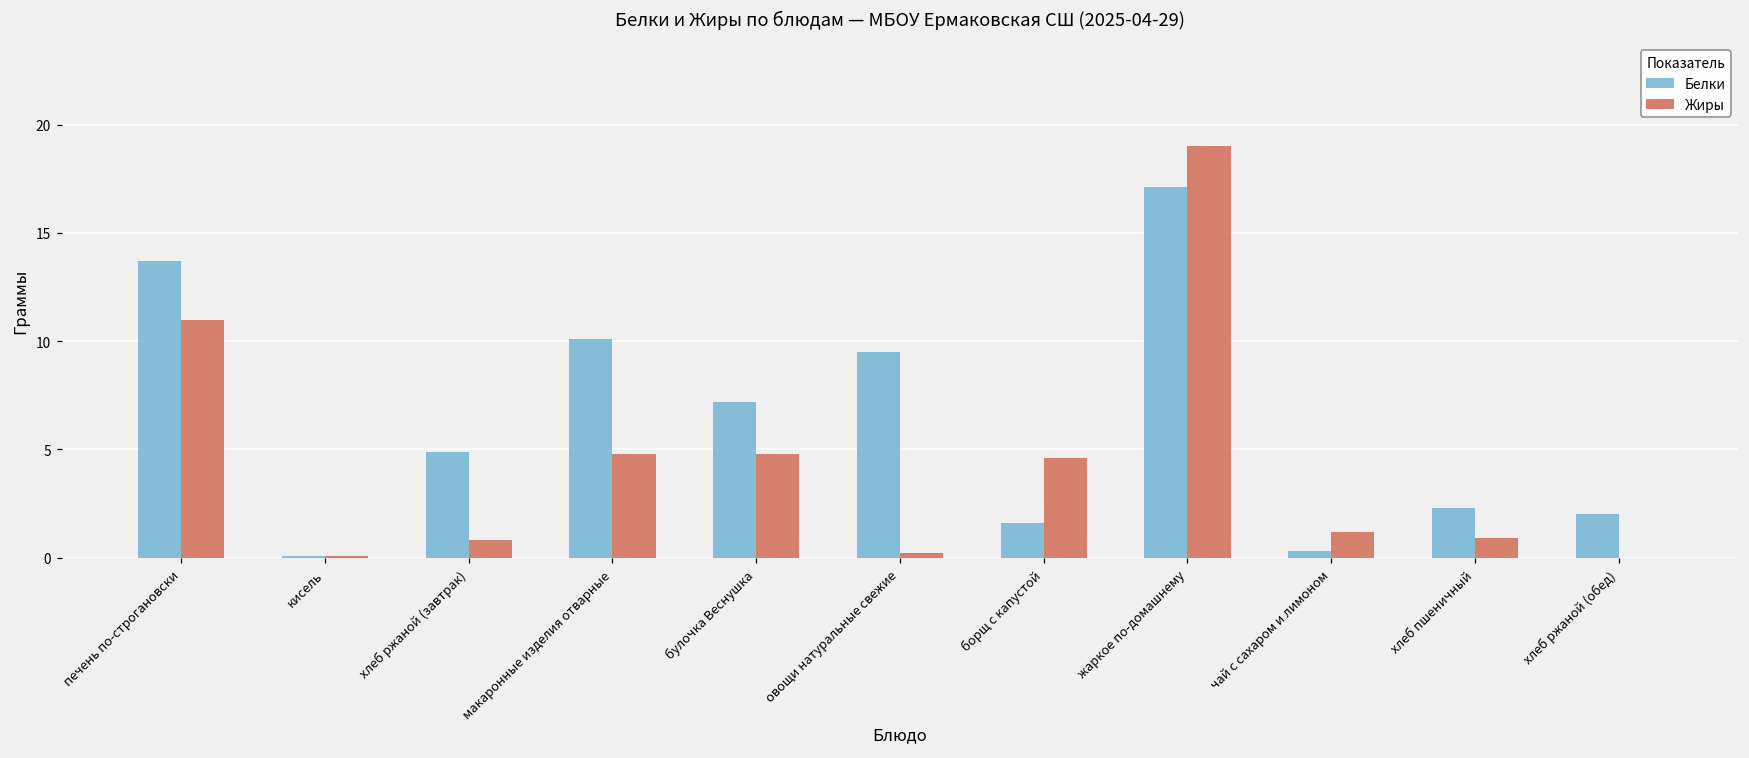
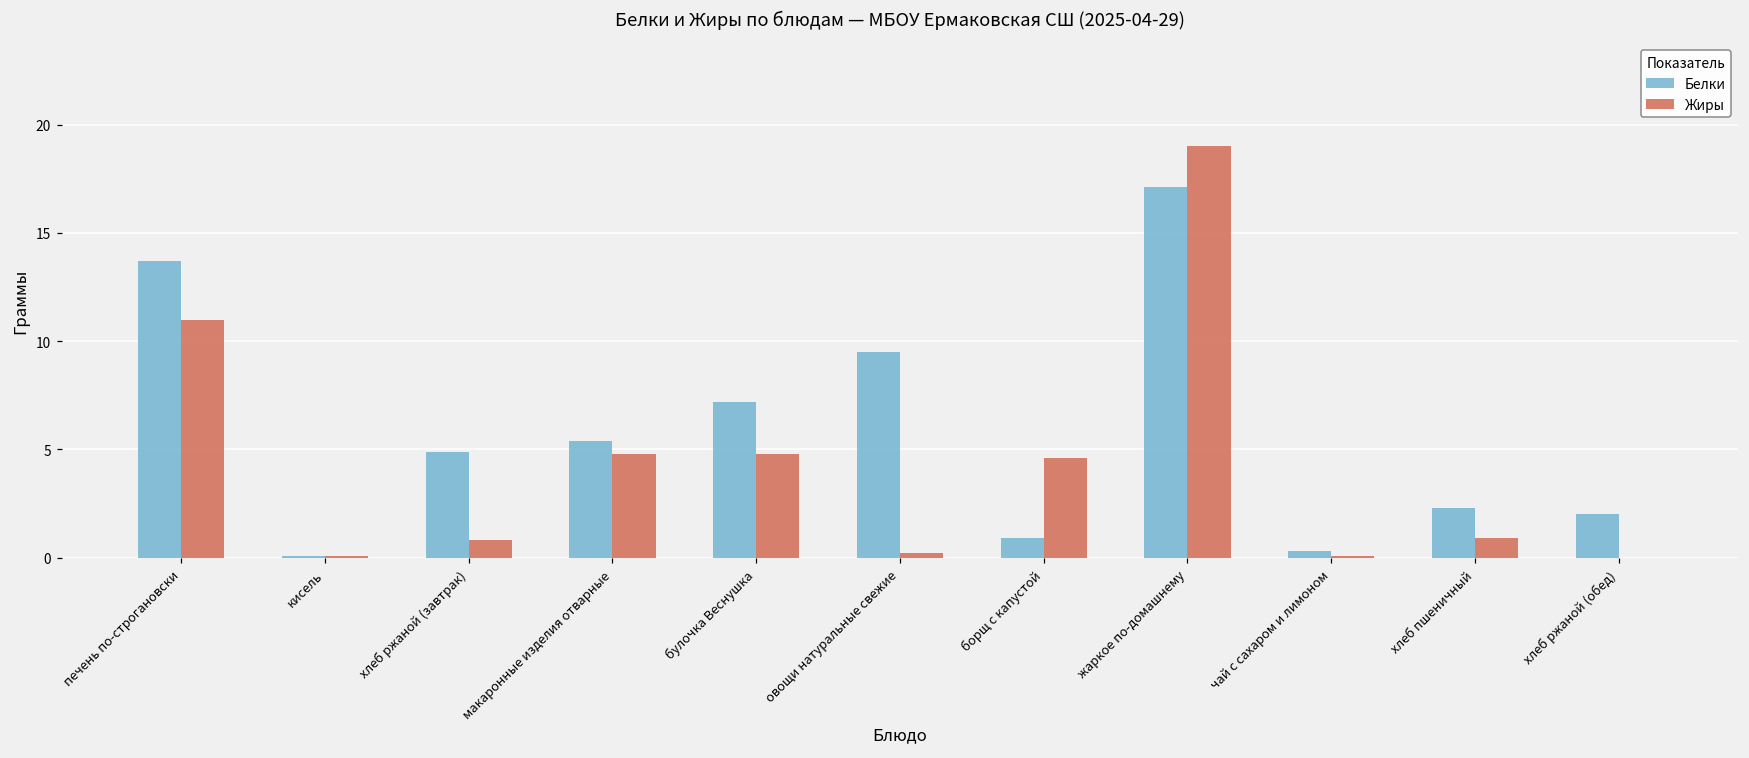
Белки, макаронные изделия отварные: 10.1 -> 5.4
Белки, борщ с капустой: 1.6 -> 0.9
Жиры, чай с сахаром и лимоном: 1.2 -> 0.1
